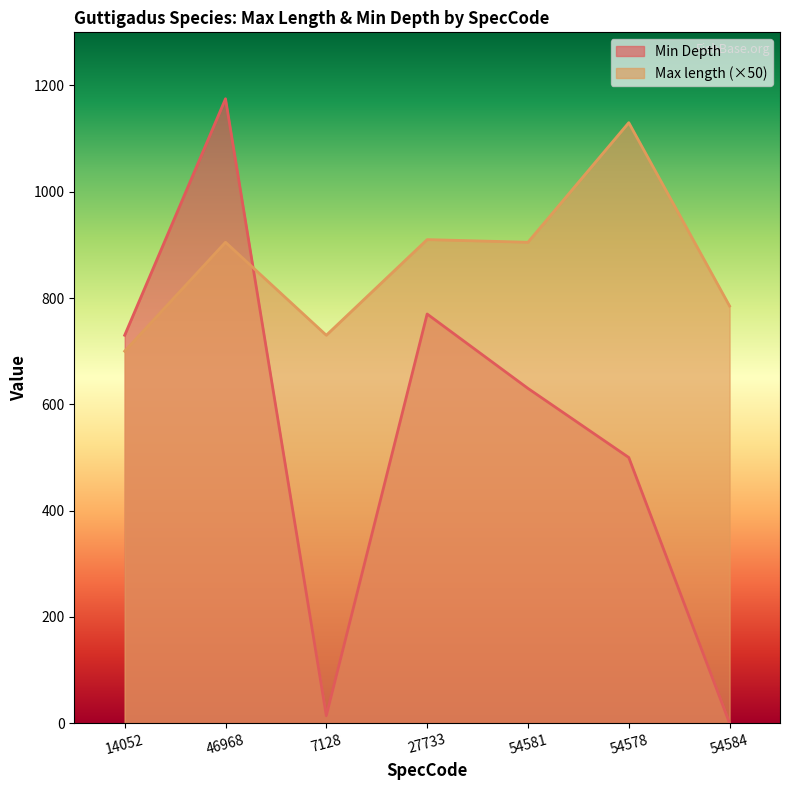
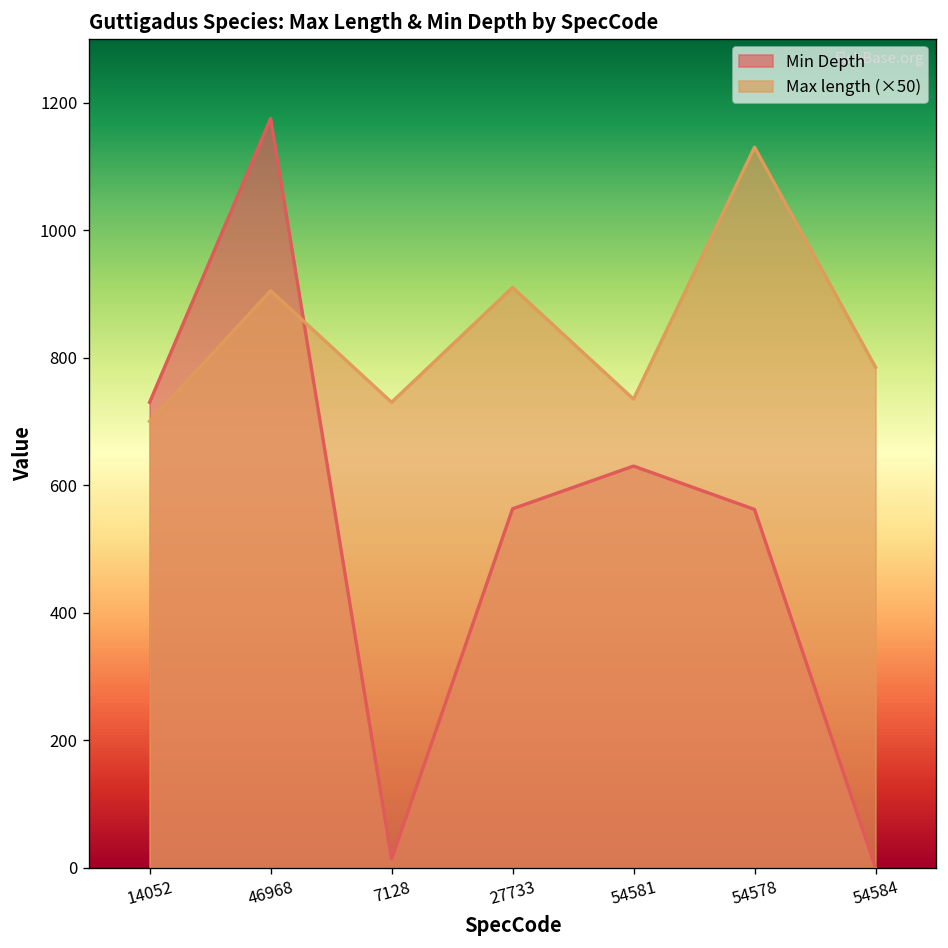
Min Depth, 27733: 770 -> 560
Max length (×50), 54581: 910 -> 740
Min Depth, 54578: 500 -> 560
